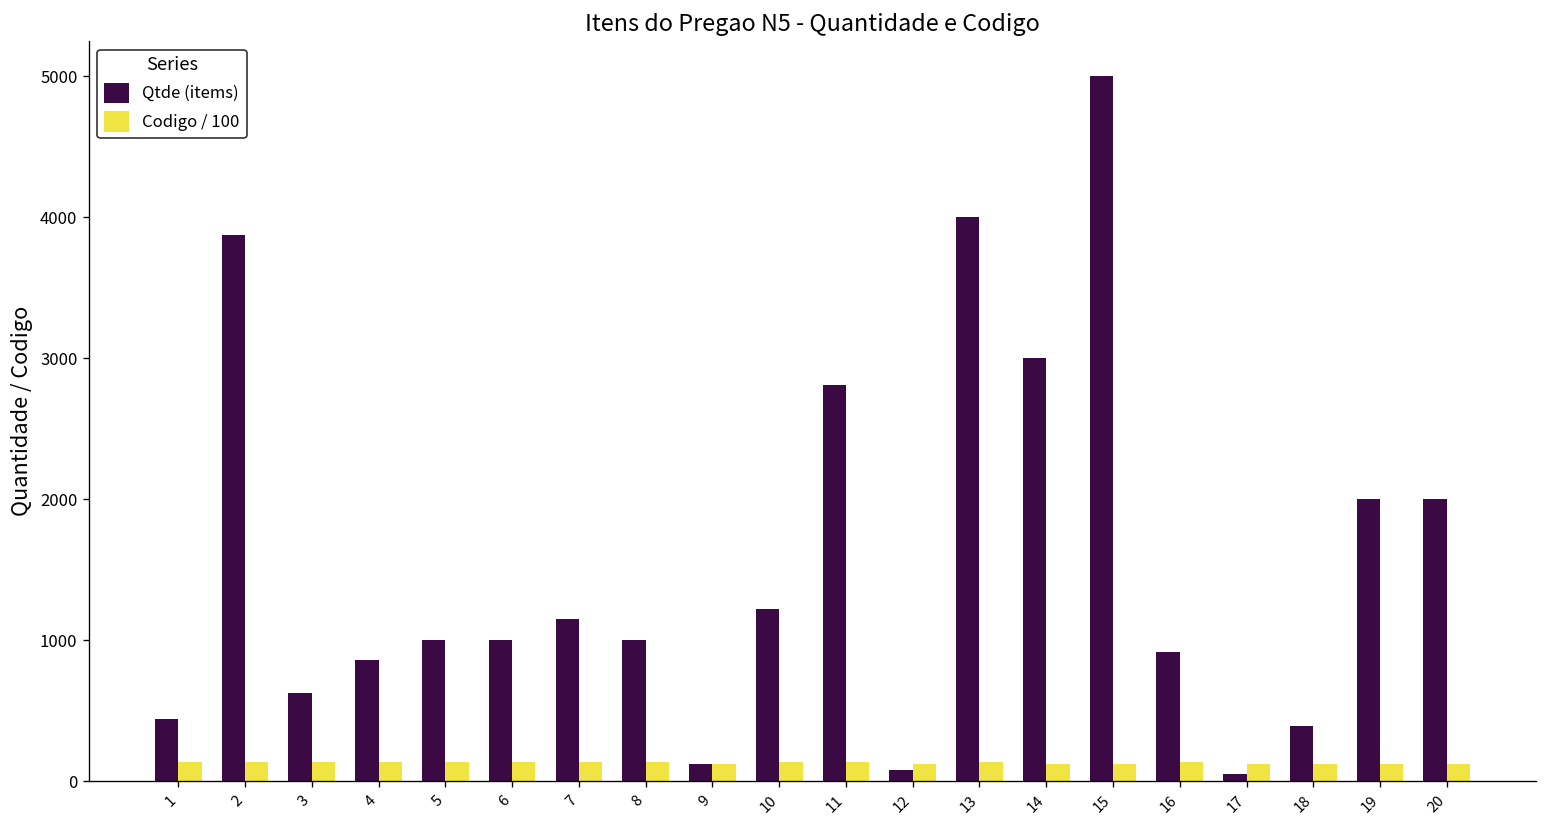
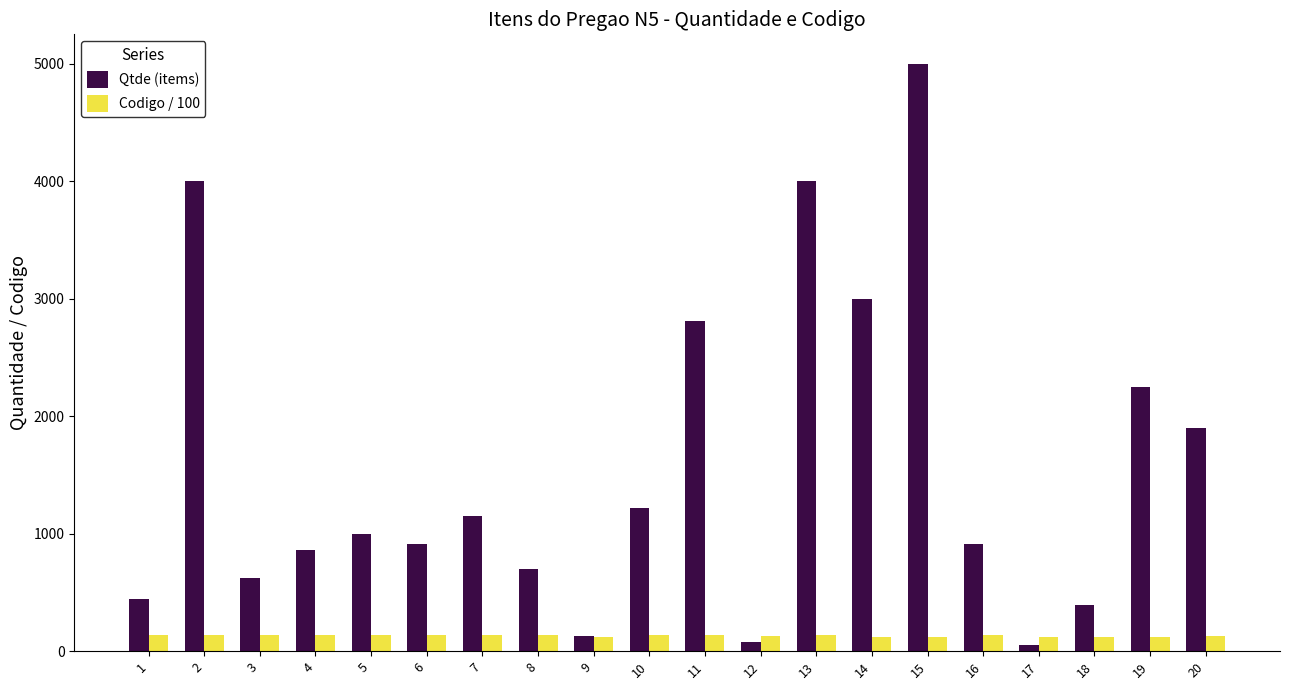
Qtde (items), 2: 3880 -> 4000
Qtde (items), 6: 1000 -> 920
Qtde (items), 8: 1000 -> 700
Qtde (items), 19: 2000 -> 2250
Qtde (items), 20: 2000 -> 1900
